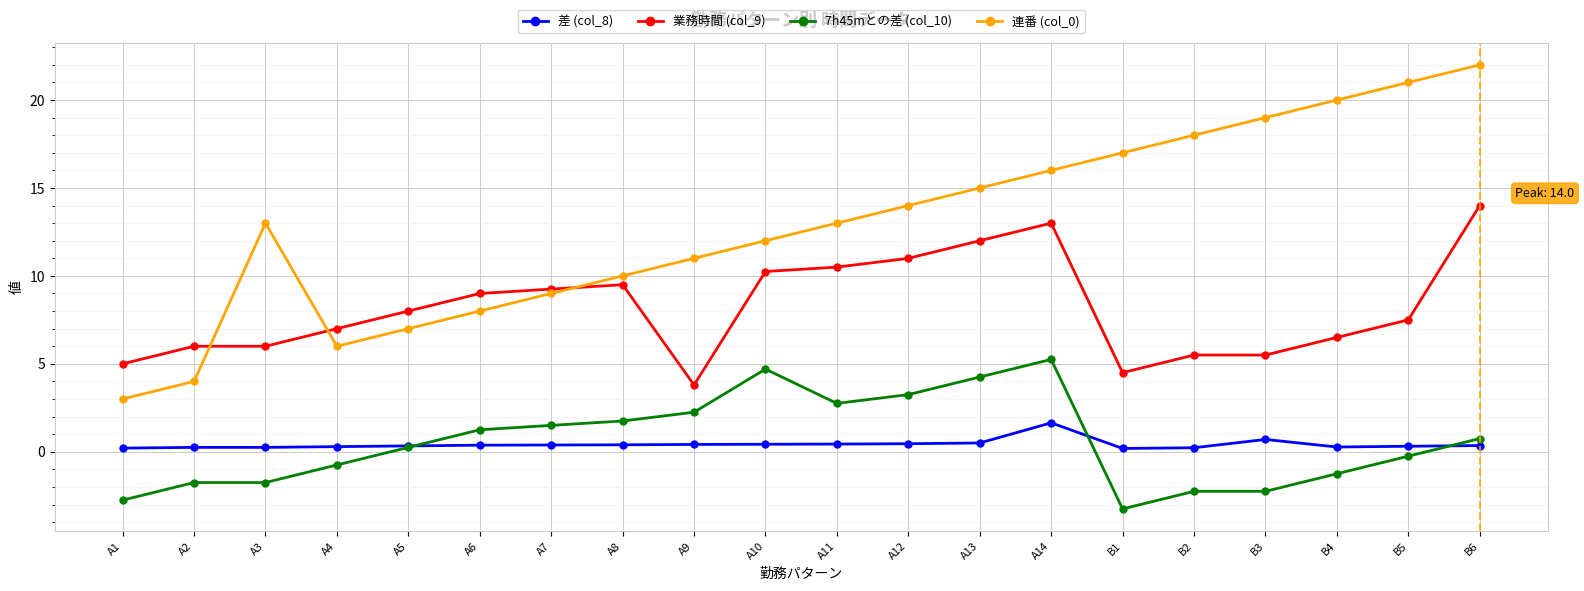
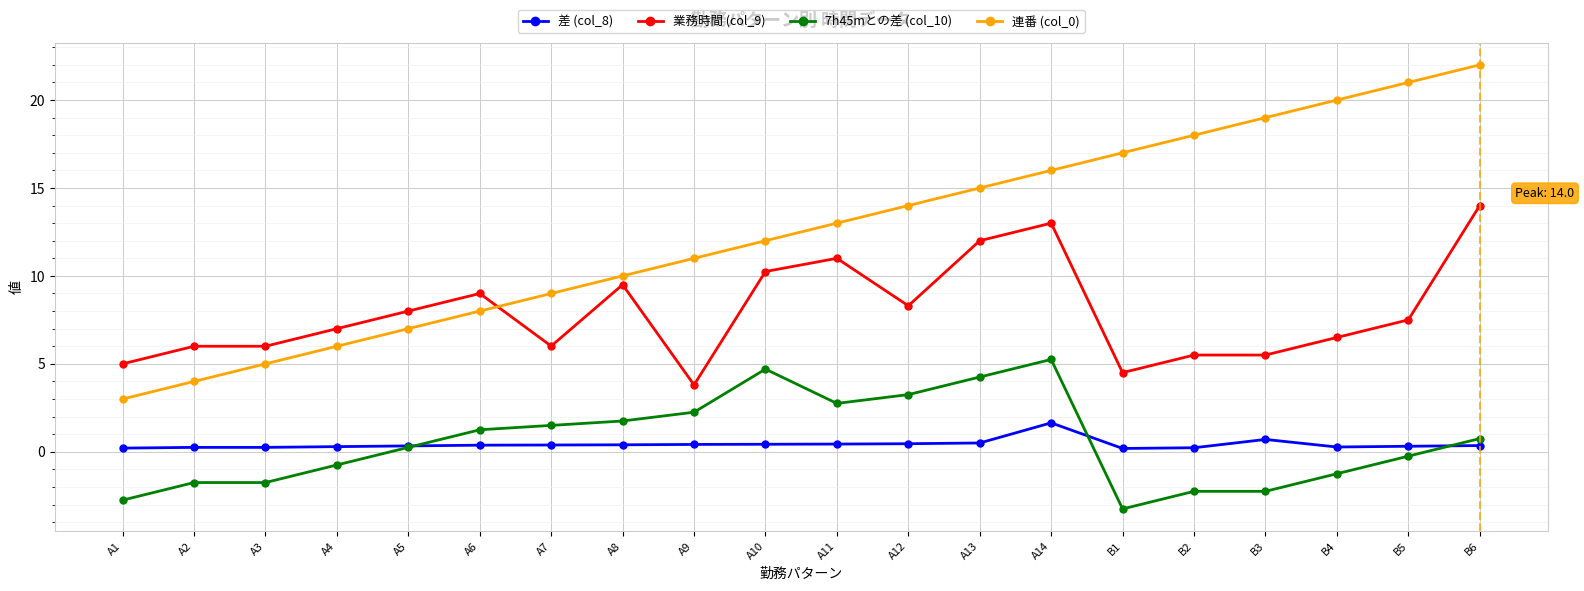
連番 (col_0), A3: 13 -> 5
業務時間 (col_9), A7: 9.3 -> 6.0
業務時間 (col_9), A11: 10.5 -> 11.0
業務時間 (col_9), A12: 11.0 -> 8.3
